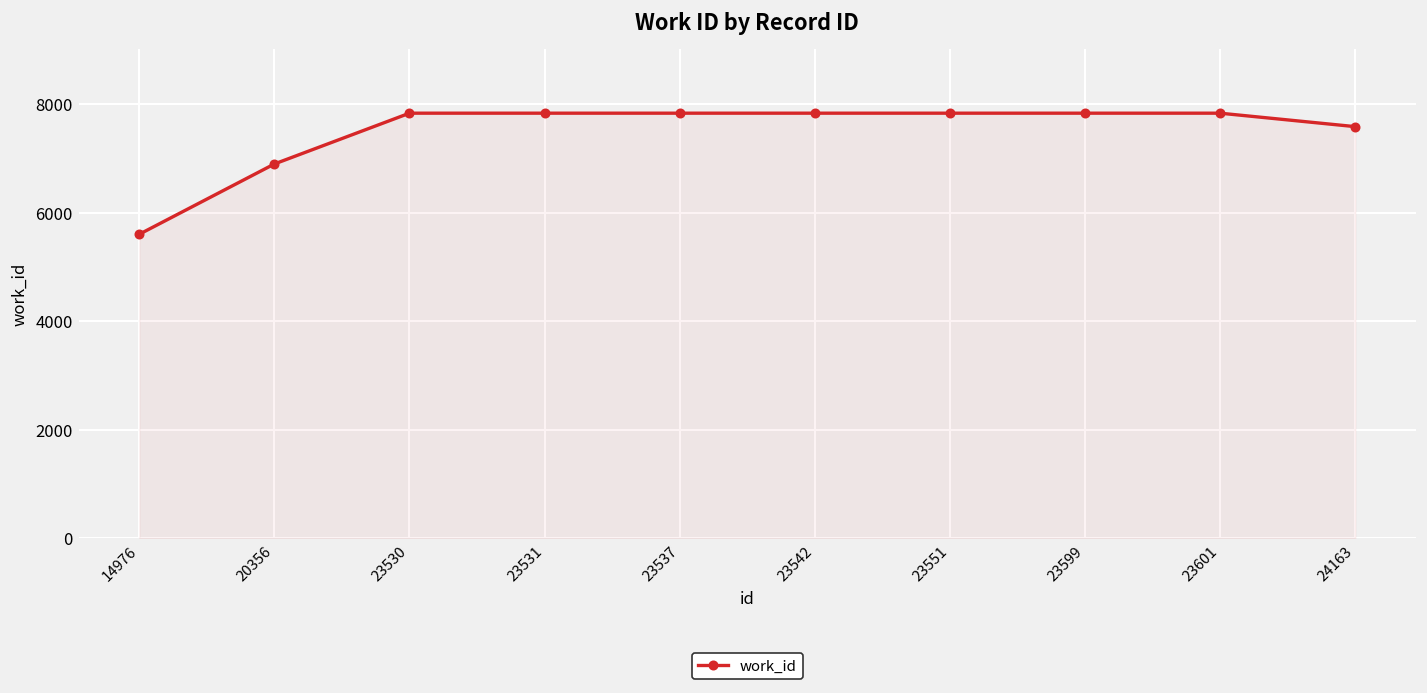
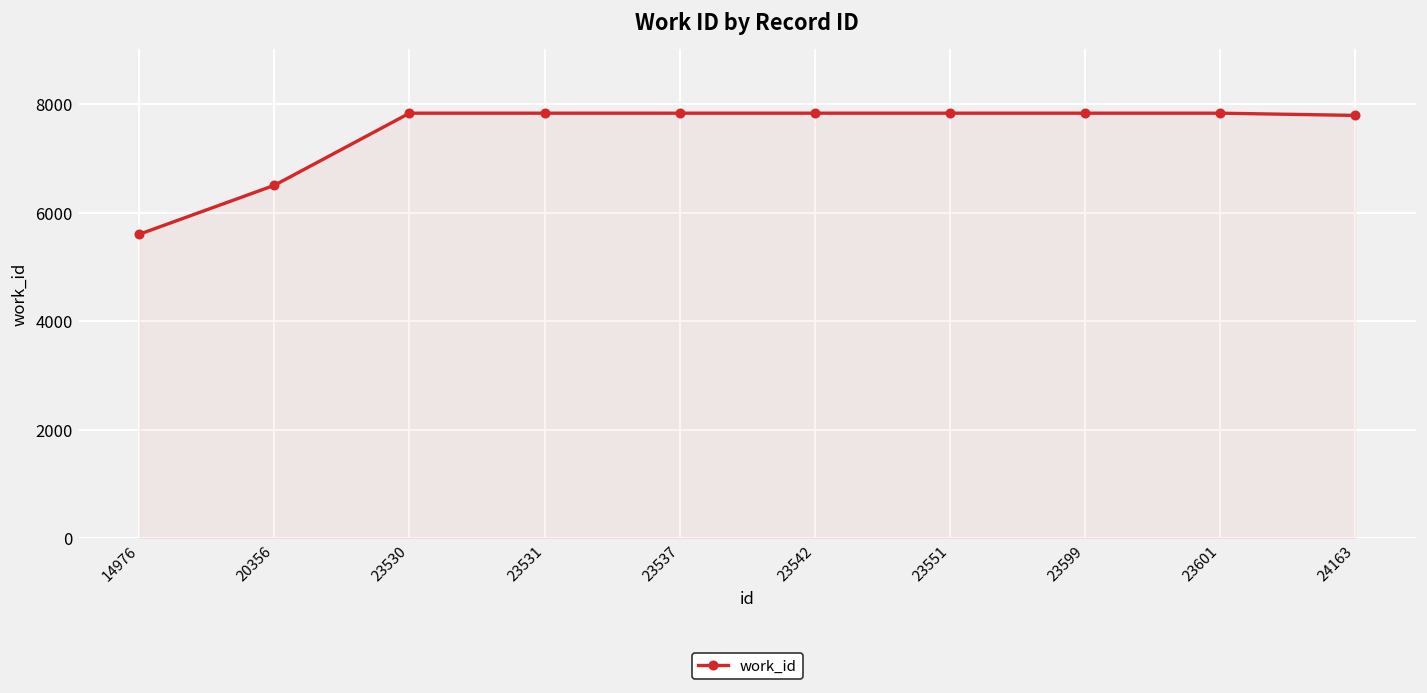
20356: 6900 -> 6500
24163: 7600 -> 7800
